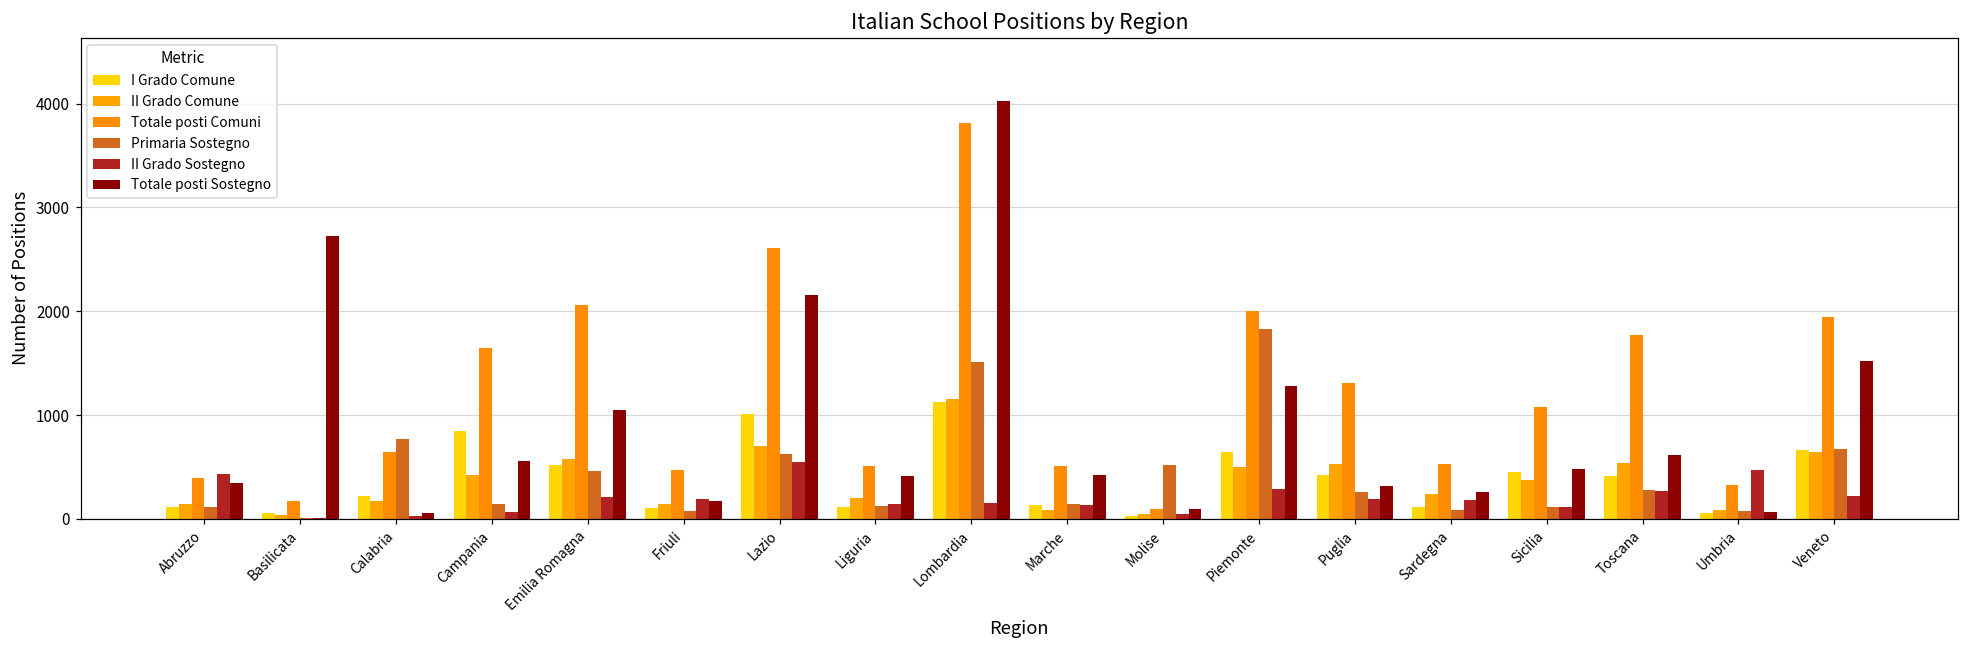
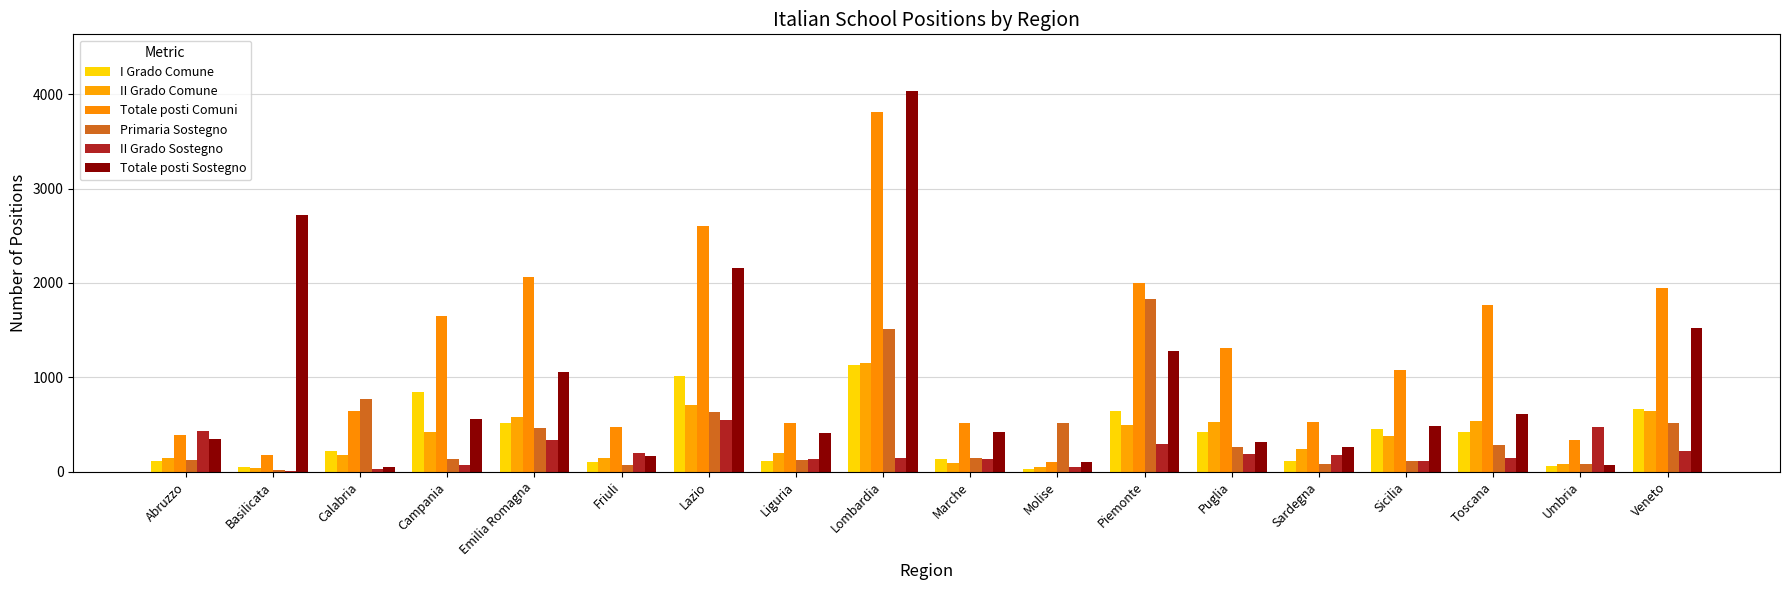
II Grado Sostegno, Emilia Romagna: 200 -> 300
II Grado Sostegno, Toscana: 300 -> 100
Primaria Sostegno, Veneto: 700 -> 500
